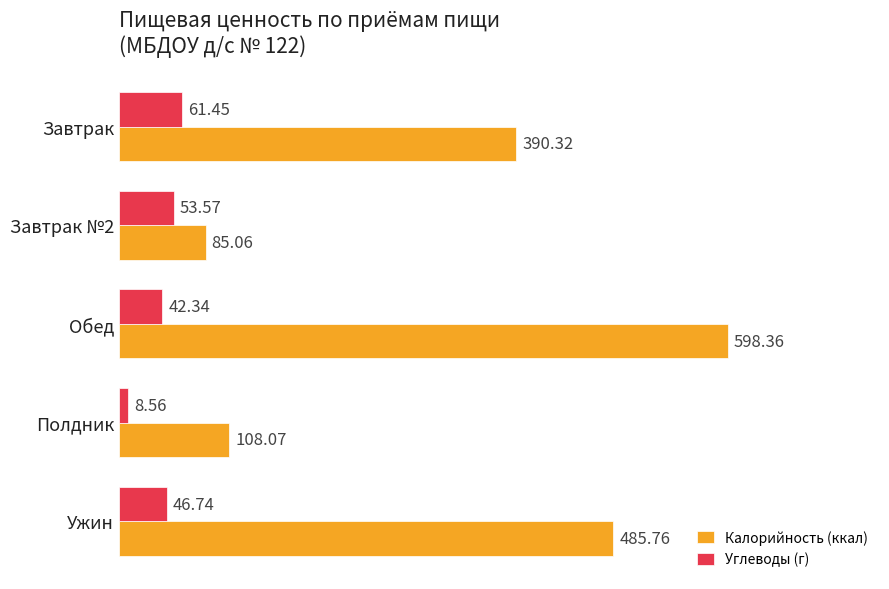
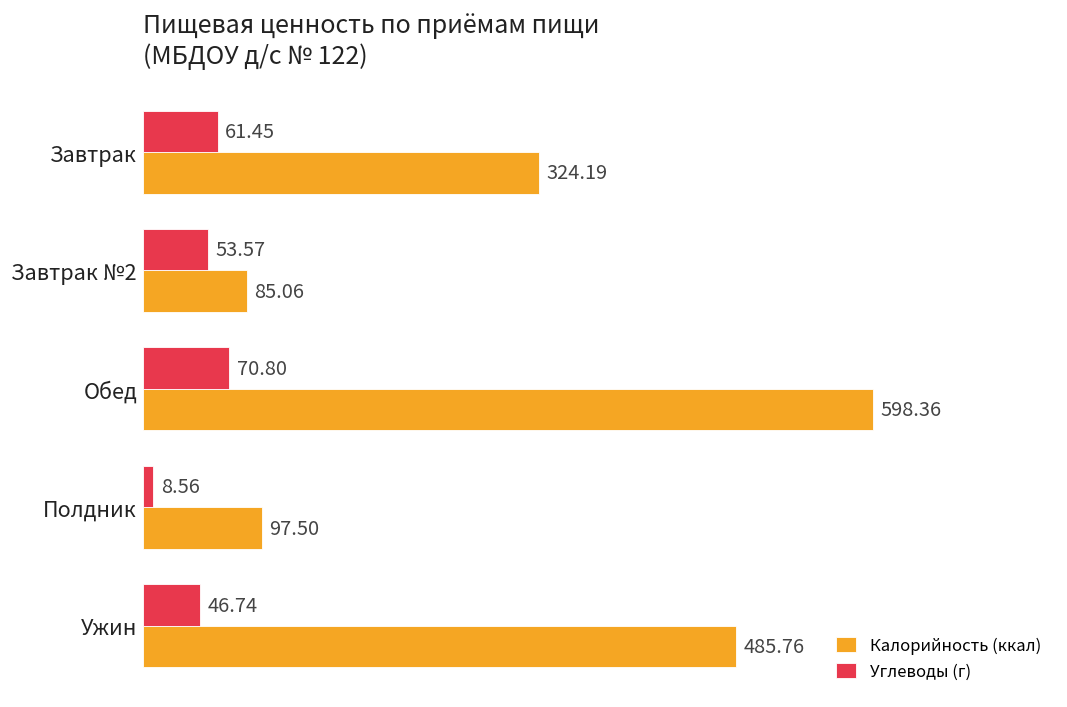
Калорийность (ккал), Завтрак: 390.32 -> 324.19
Углеводы (г), Обед: 42.34 -> 70.80
Калорийность (ккал), Полдник: 108.07 -> 97.50
